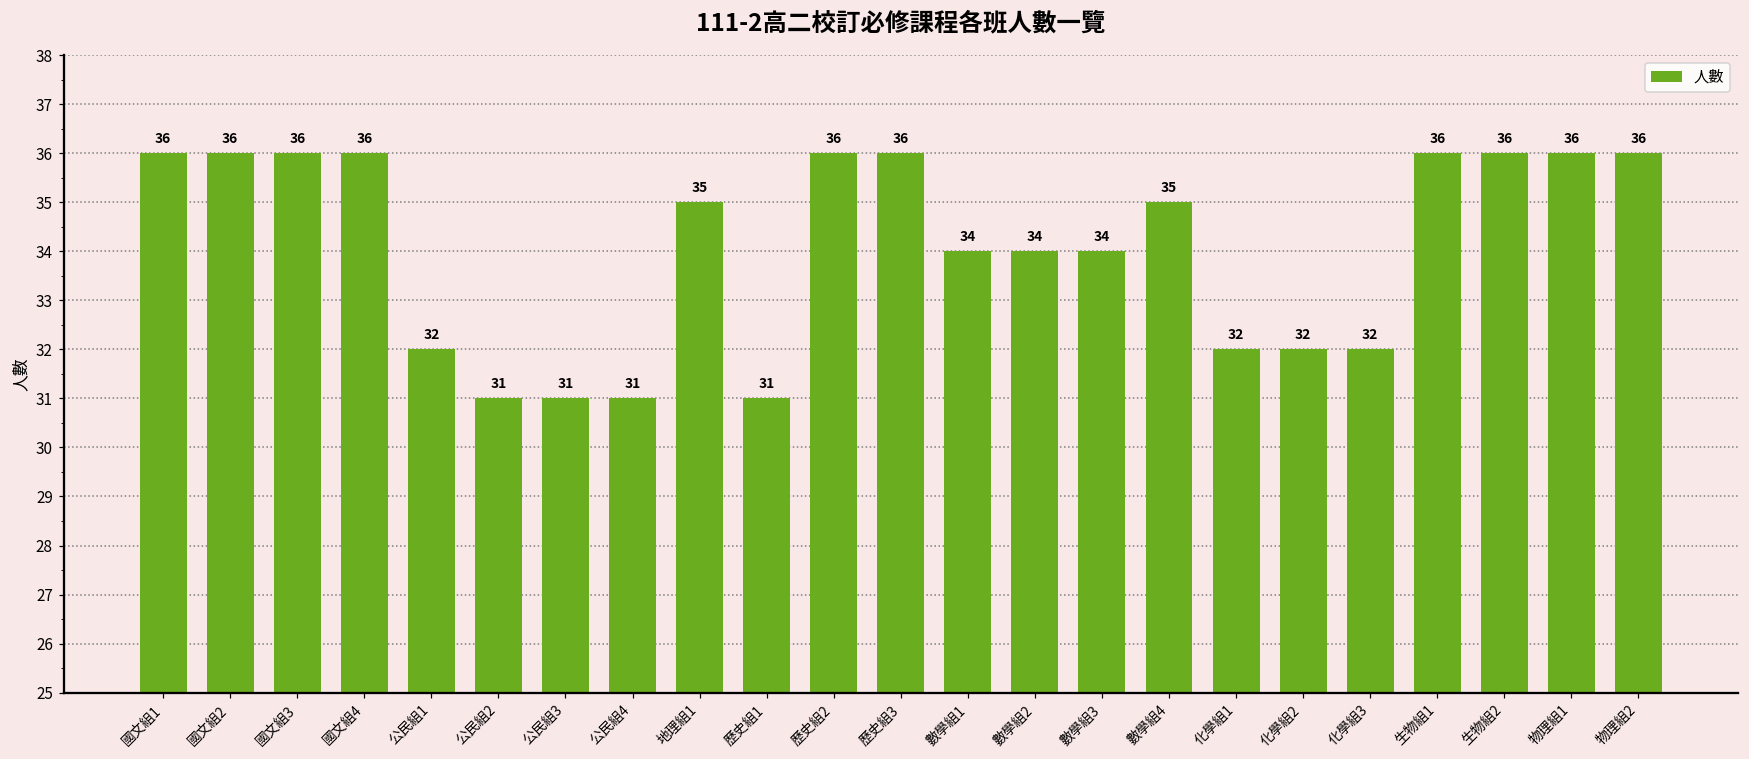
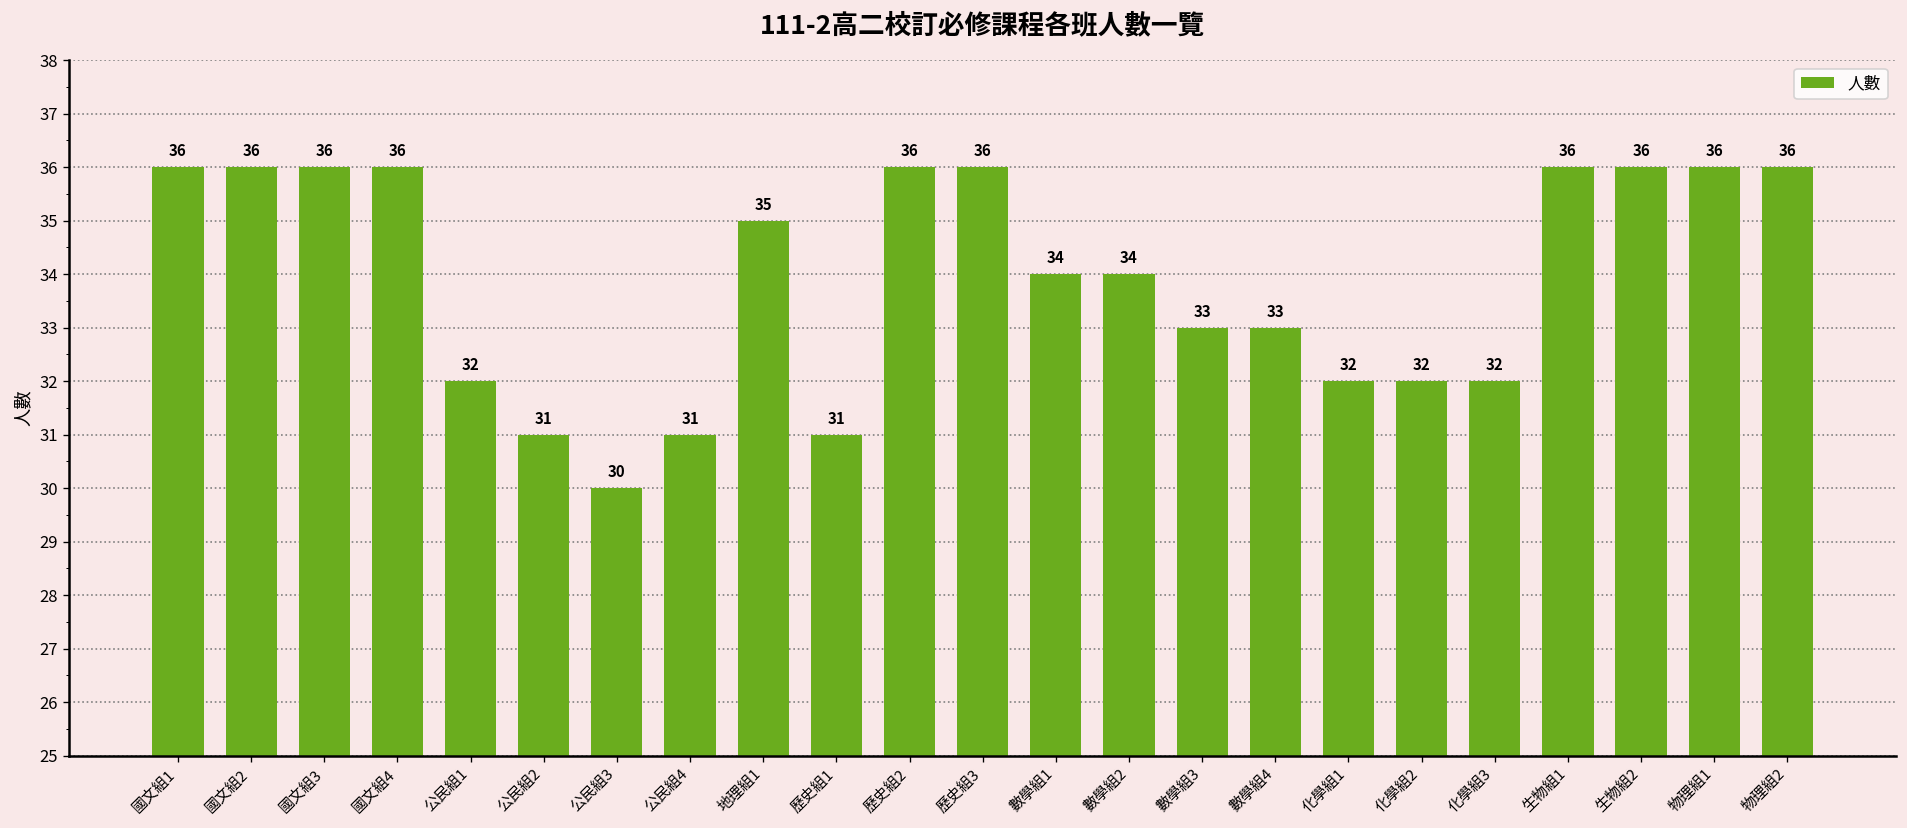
公民組3: 31 -> 30
數學組3: 34 -> 33
數學組4: 35 -> 33
